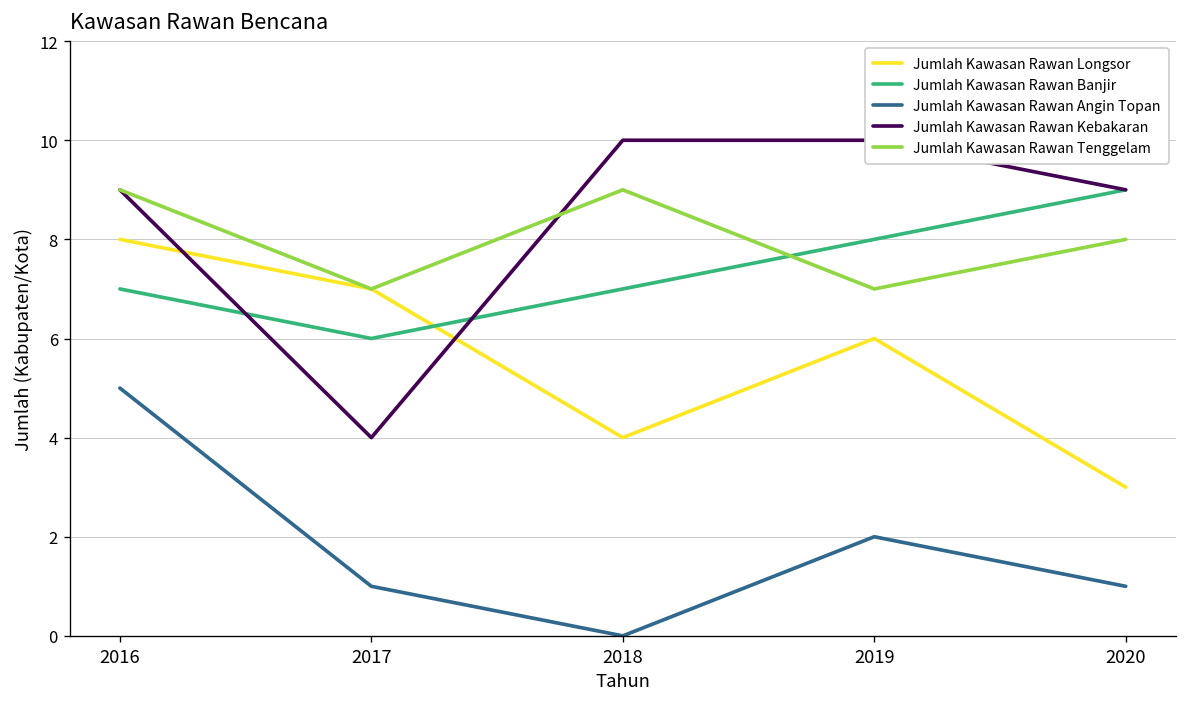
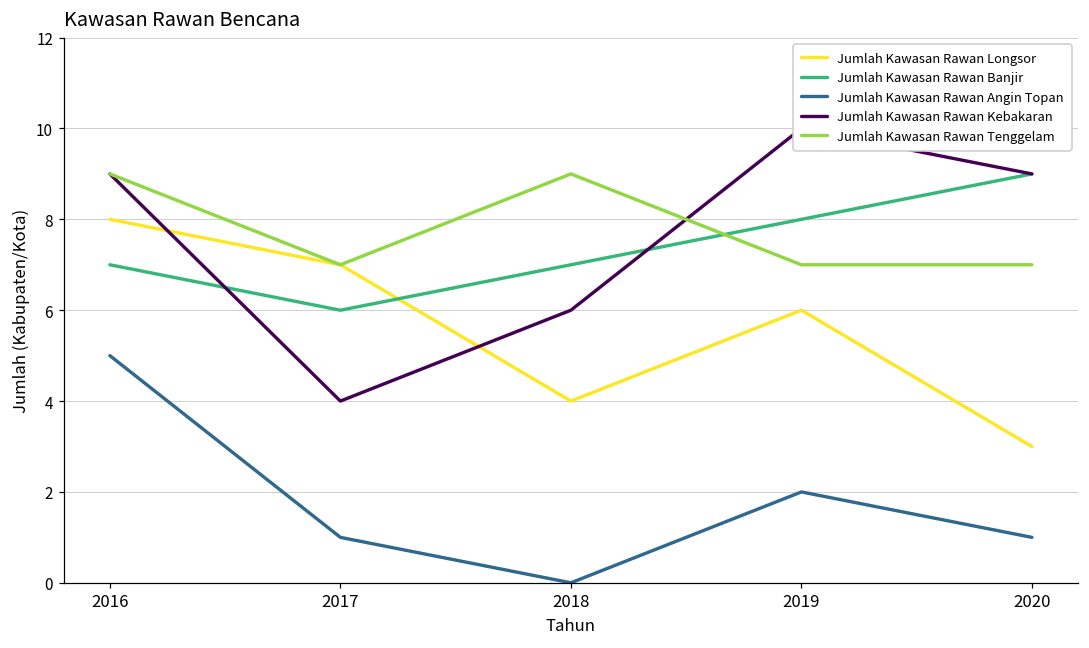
Jumlah Kawasan Rawan Kebakaran, 2018: 10 -> 6
Jumlah Kawasan Rawan Tenggelam, 2020: 8 -> 7
